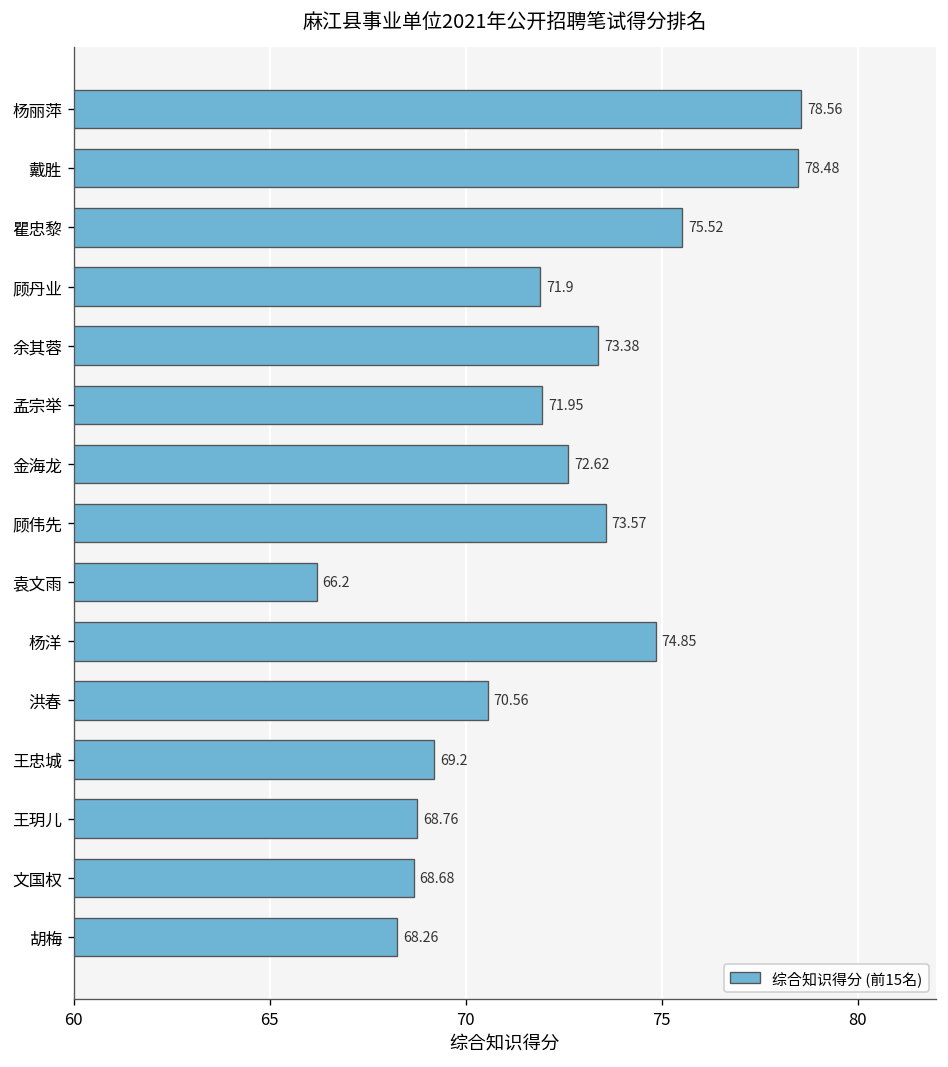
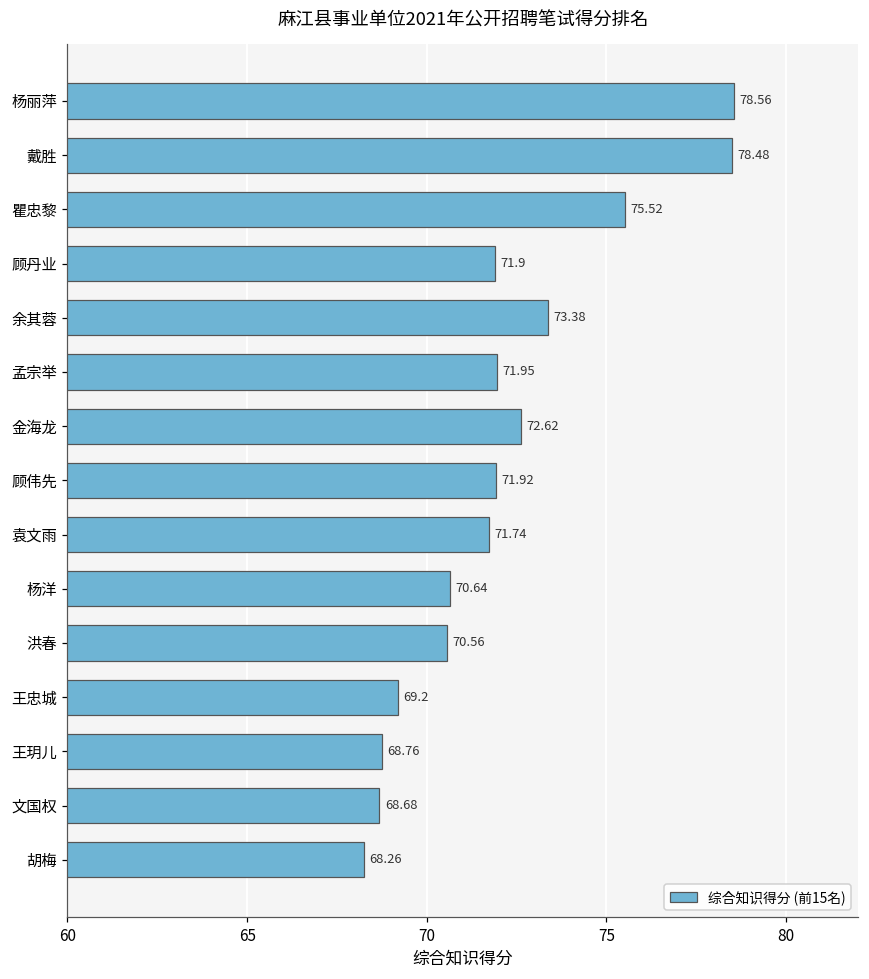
顾伟先: 73.57 -> 71.92
袁文雨: 66.2 -> 71.74
杨洋: 74.85 -> 70.64
